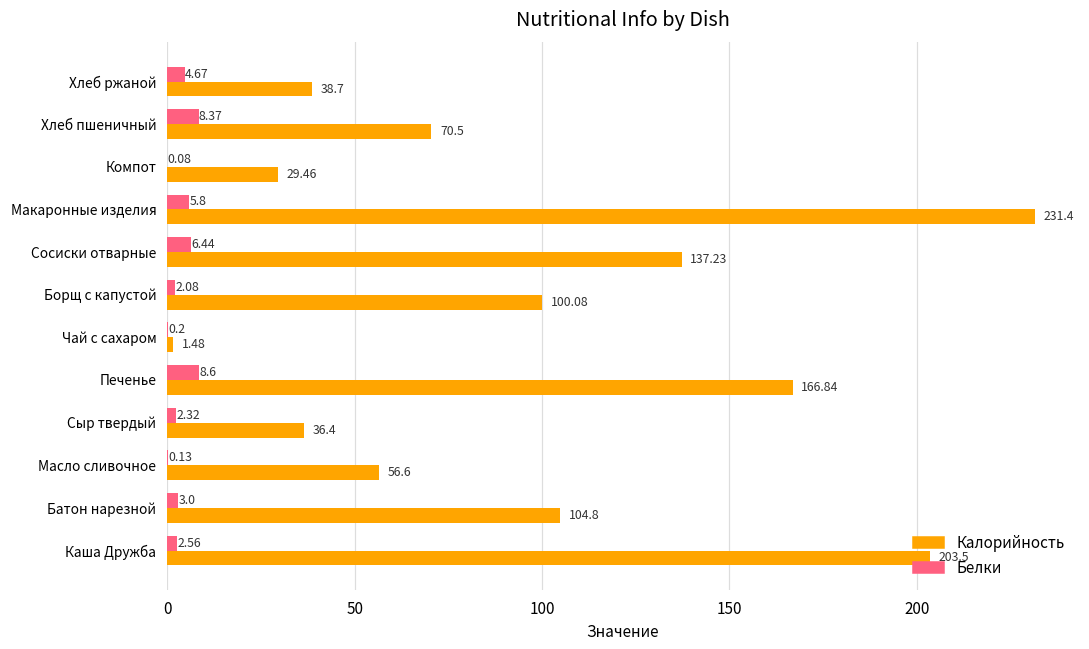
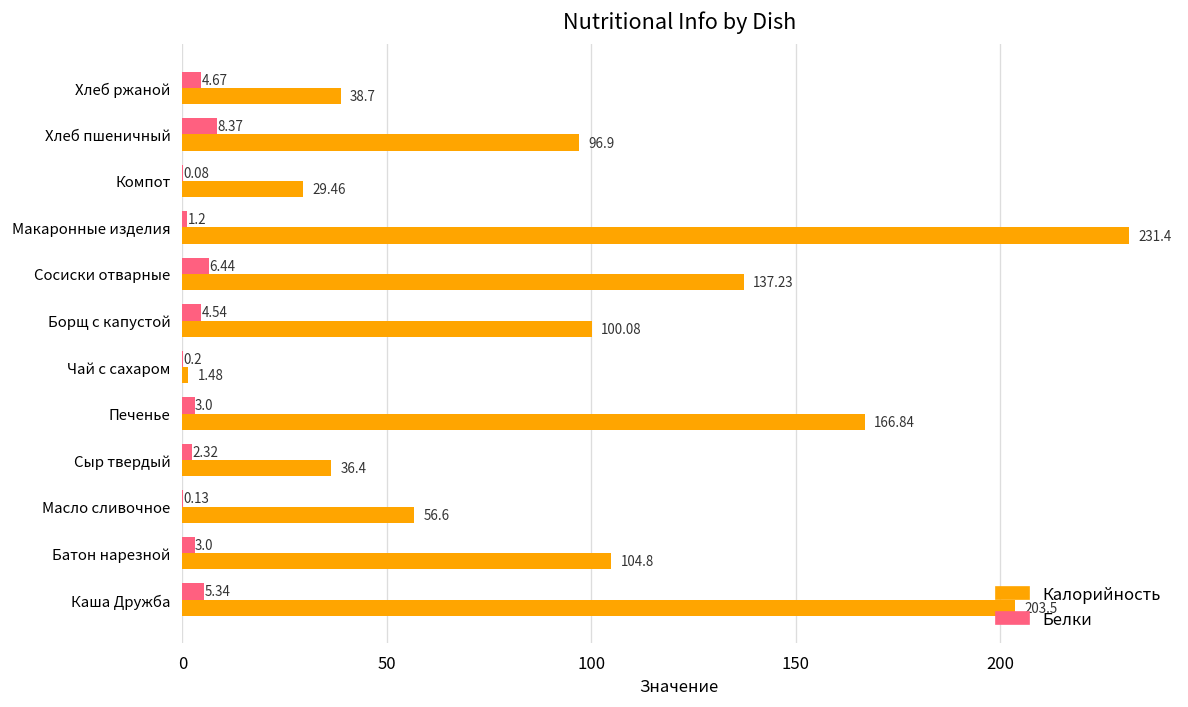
Калорийность, Хлеб пшеничный: 70.5 -> 96.9
Белки, Макаронные изделия: 5.8 -> 1.2
Белки, Борщ с капустой: 2.08 -> 4.54
Белки, Печенье: 8.6 -> 3.0
Белки, Каша Дружба: 2.56 -> 5.34
